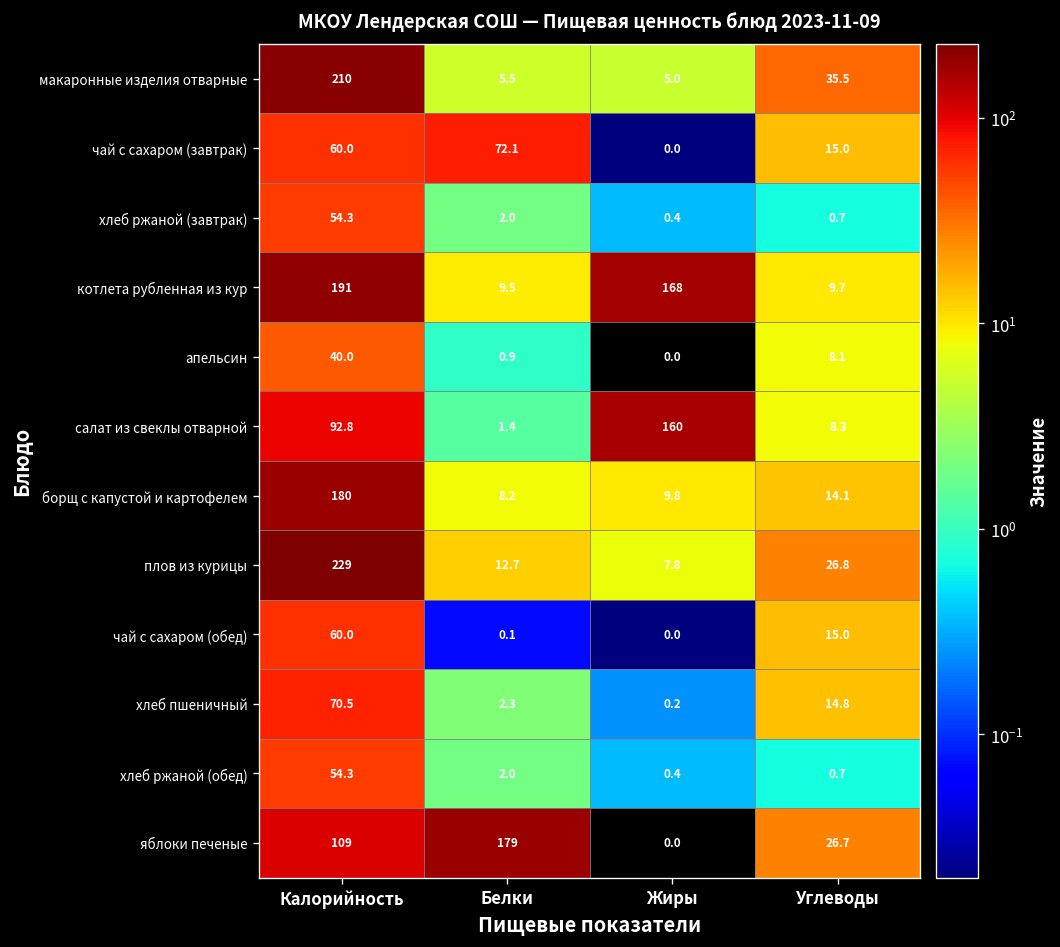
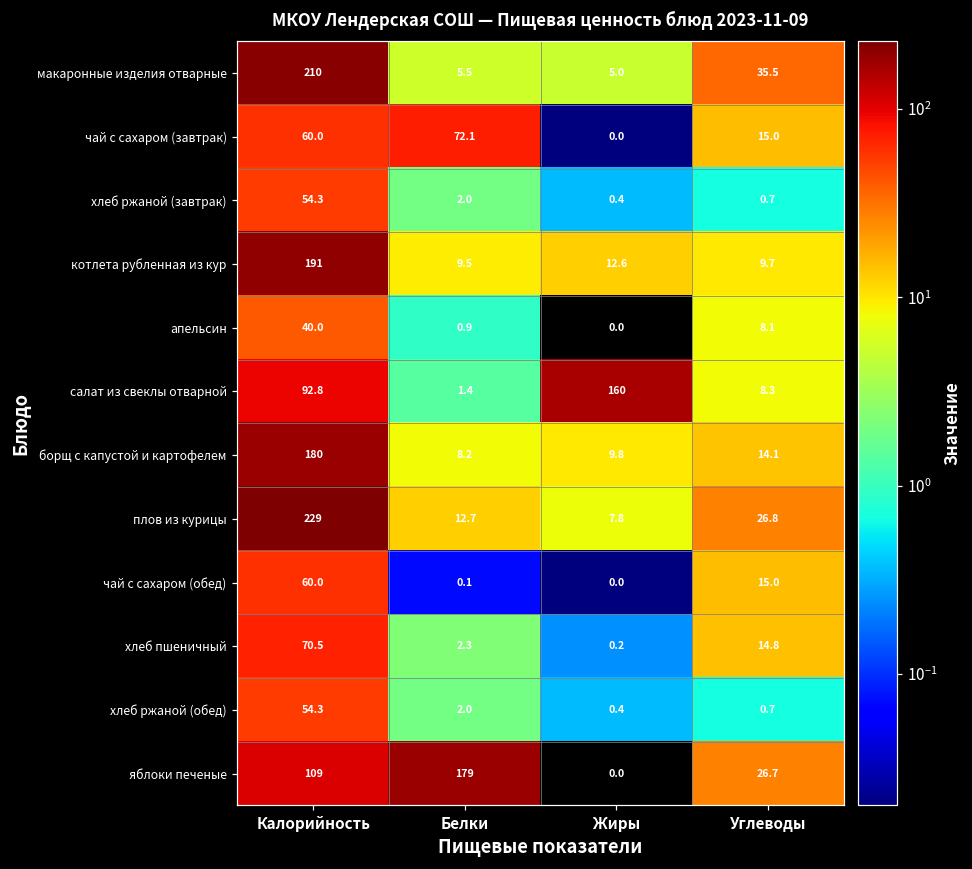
котлета рубленная из кур, Жиры: 168 -> 12.6
